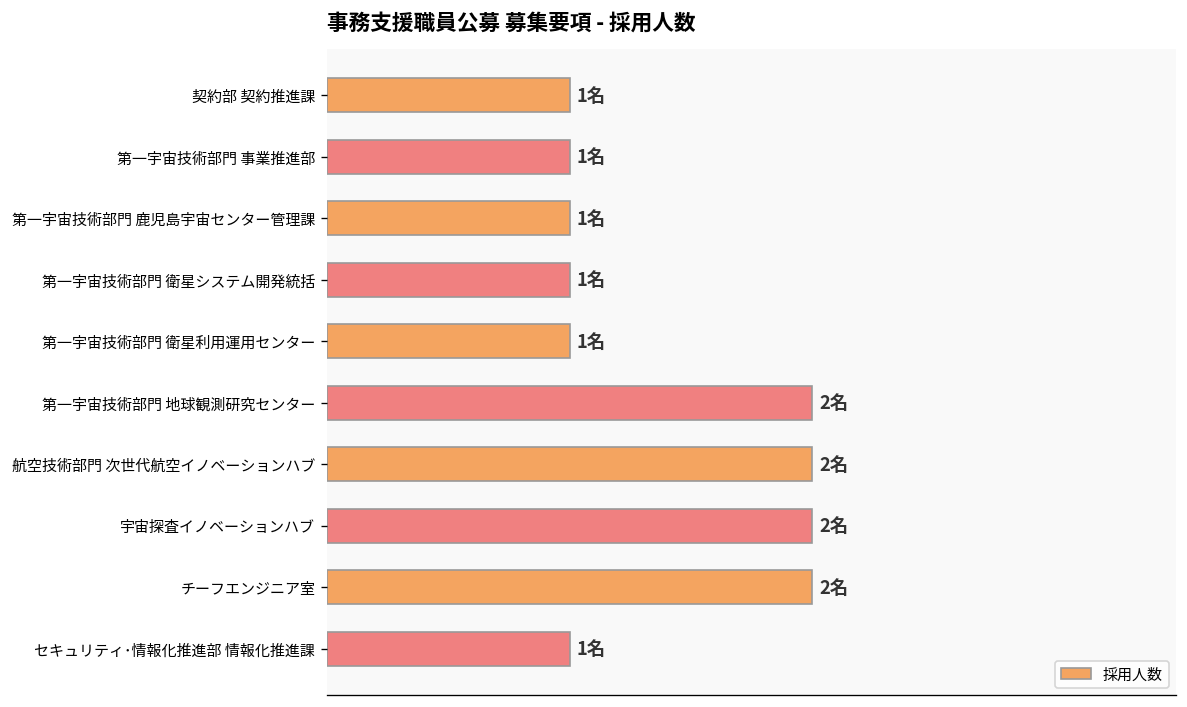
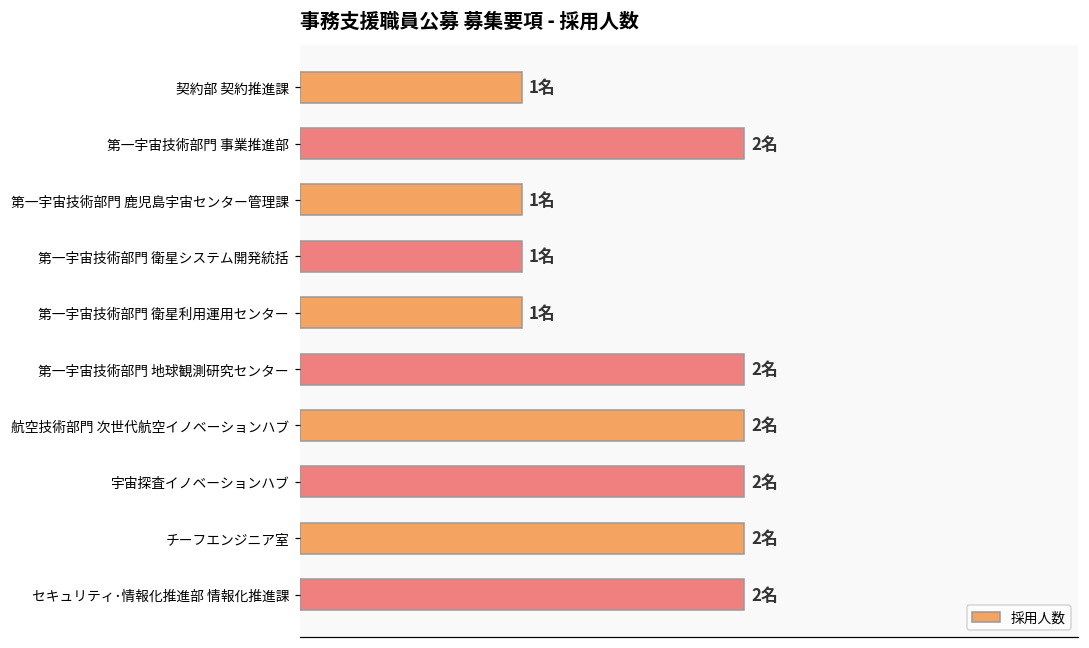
第一宇宙技術部門 事業推進部: 1名 -> 2名
セキュリティ･情報化推進部 情報化推進課: 1名 -> 2名
